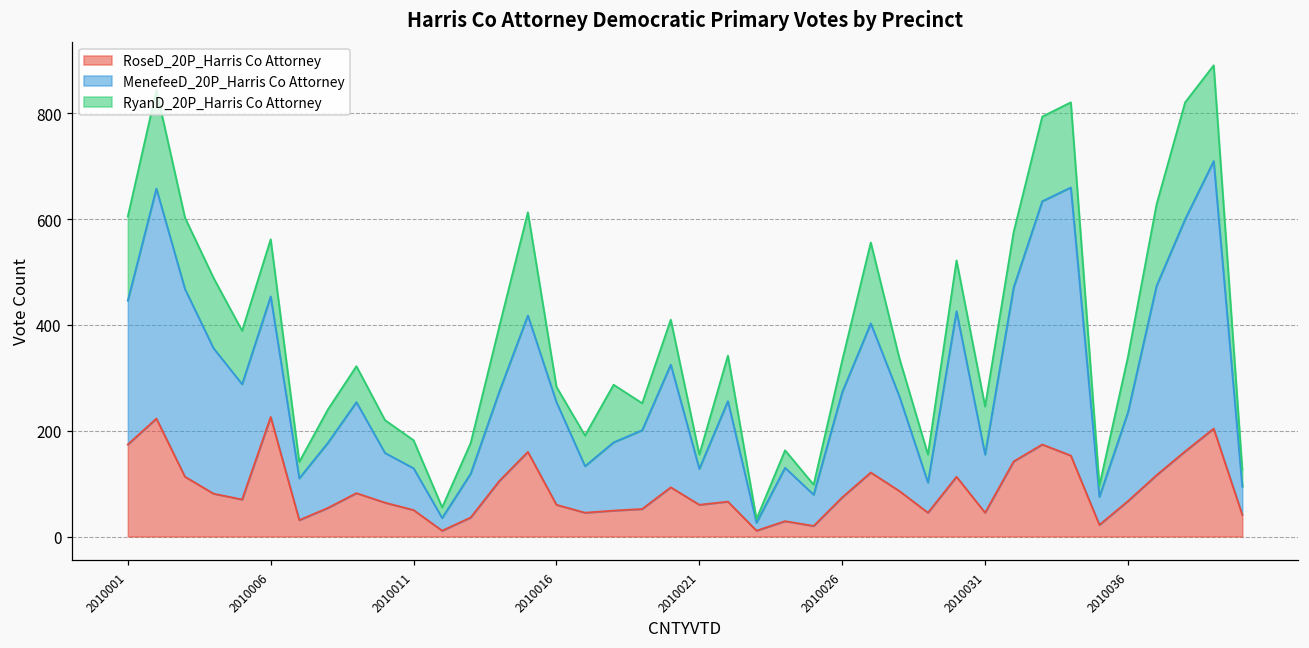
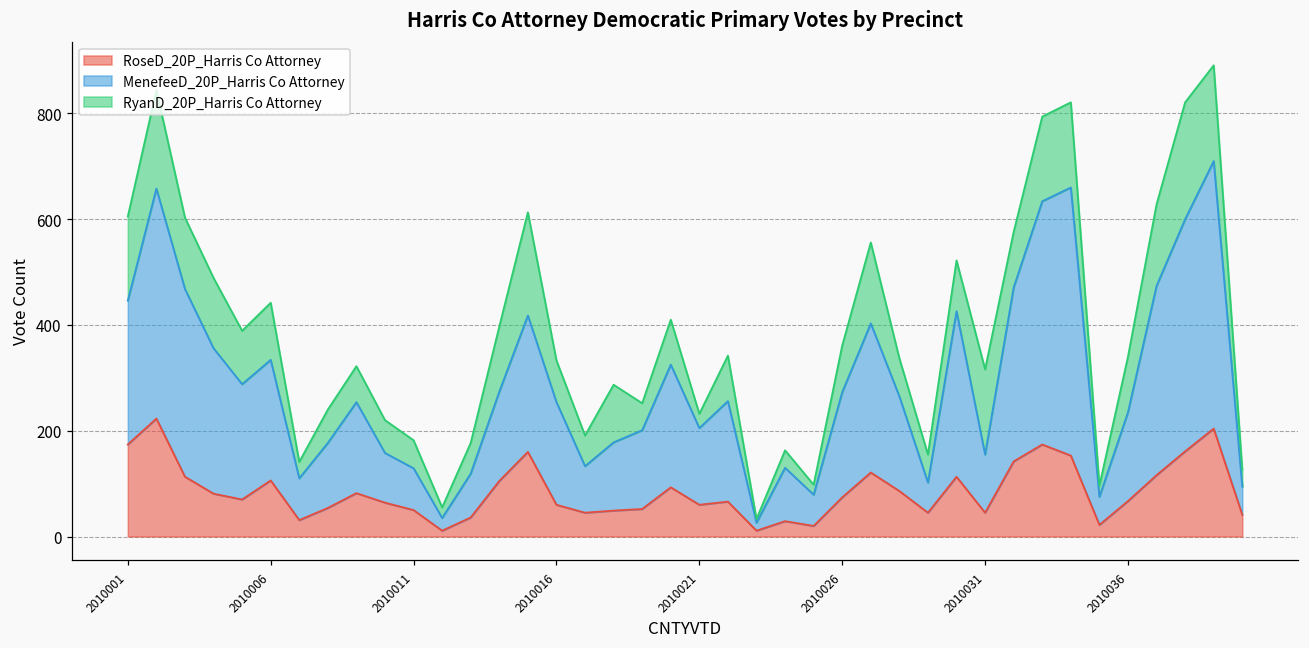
RoseD_20P_Harris Co Attorney, 2010006: 230 -> 110
RyanD_20P_Harris Co Attorney, 2010016: 30 -> 80
MenefeeD_20P_Harris Co Attorney, 2010021: 70 -> 150
RyanD_20P_Harris Co Attorney, 2010026: 60 -> 90
RyanD_20P_Harris Co Attorney, 2010031: 90 -> 160
